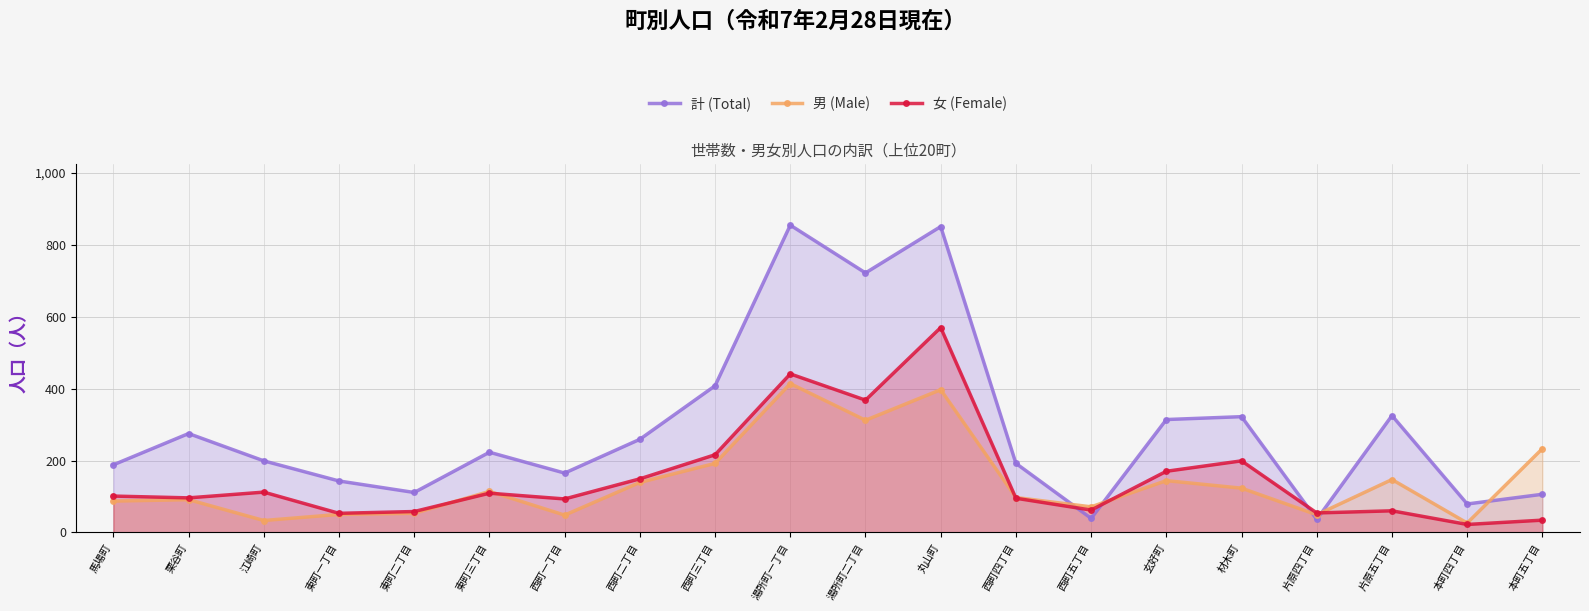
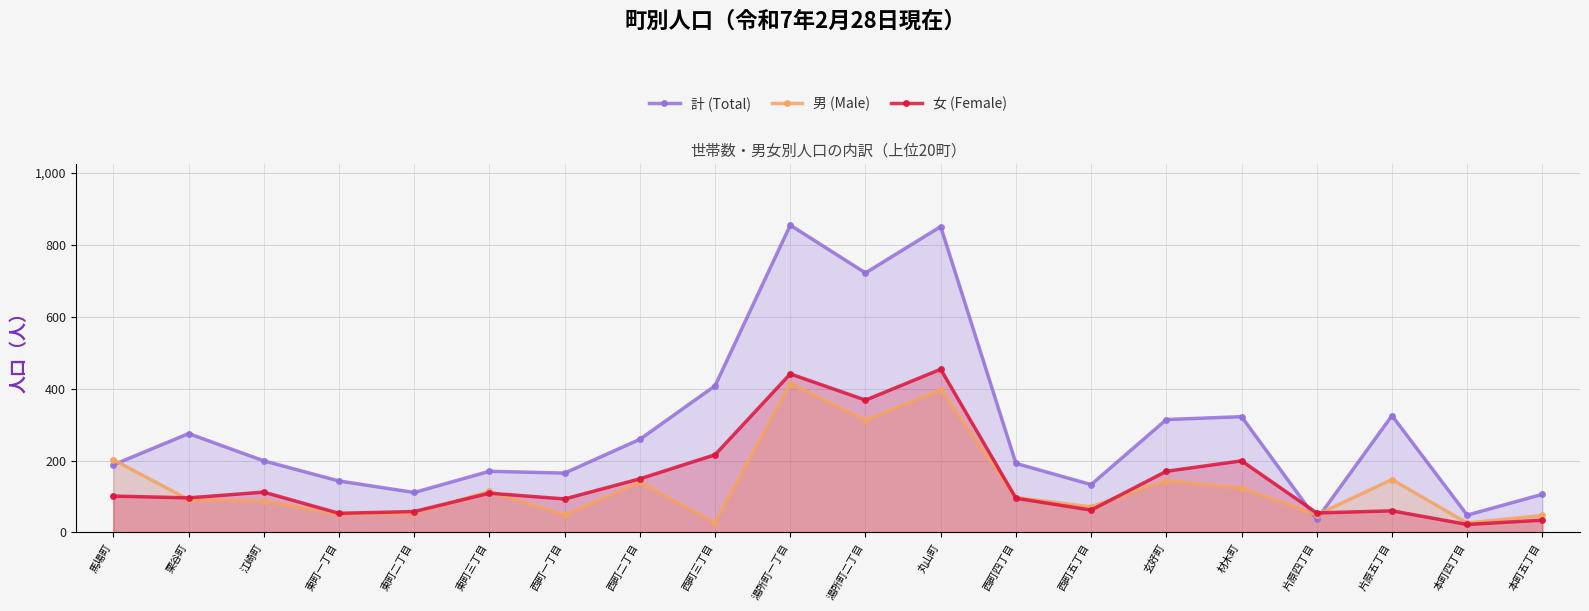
男 (Male), 馬場町: 90 -> 200
男 (Male), 江崎町: 30 -> 90
計 (Total), 東町三丁目: 220 -> 170
男 (Male), 西町三丁目: 190 -> 30
女 (Female), 丸山町: 570 -> 450
計 (Total), 西町五丁目: 40 -> 130
計 (Total), 本町四丁目: 80 -> 50
男 (Male), 本町五丁目: 230 -> 50
